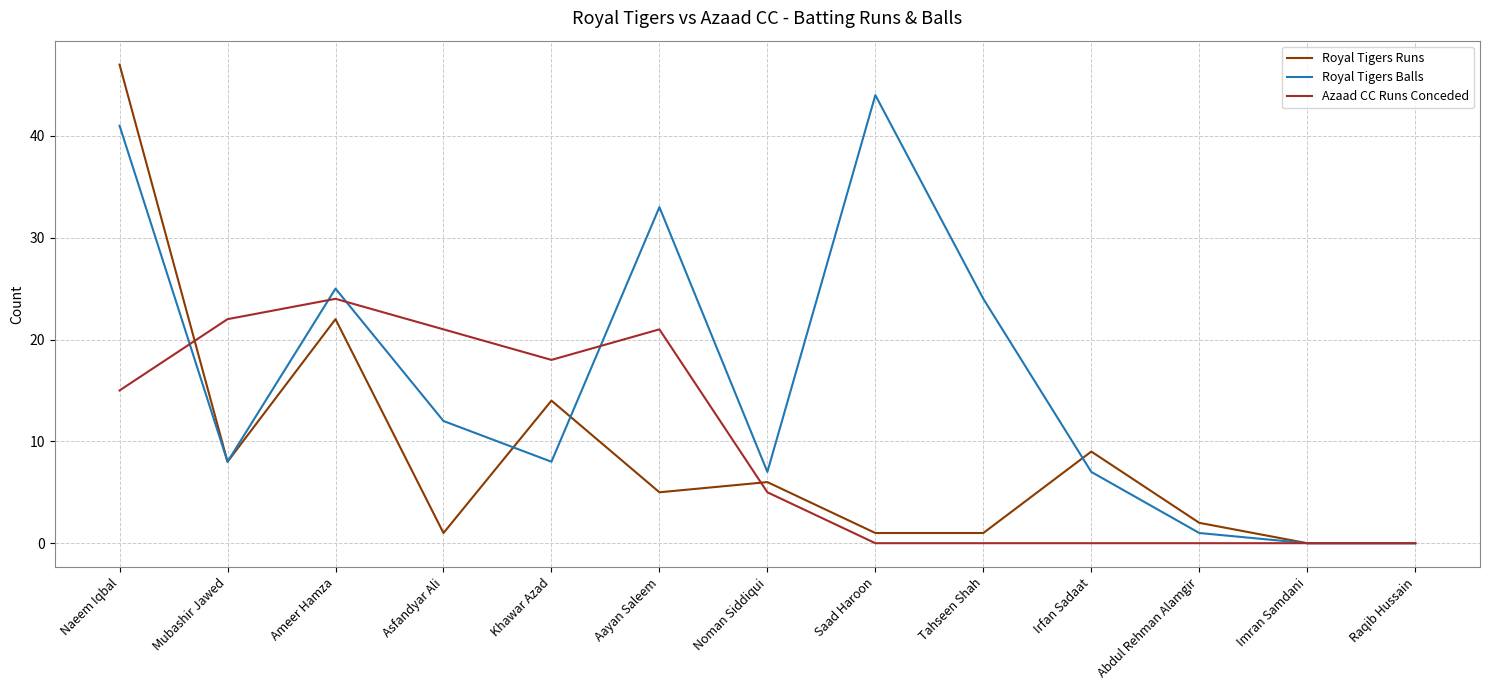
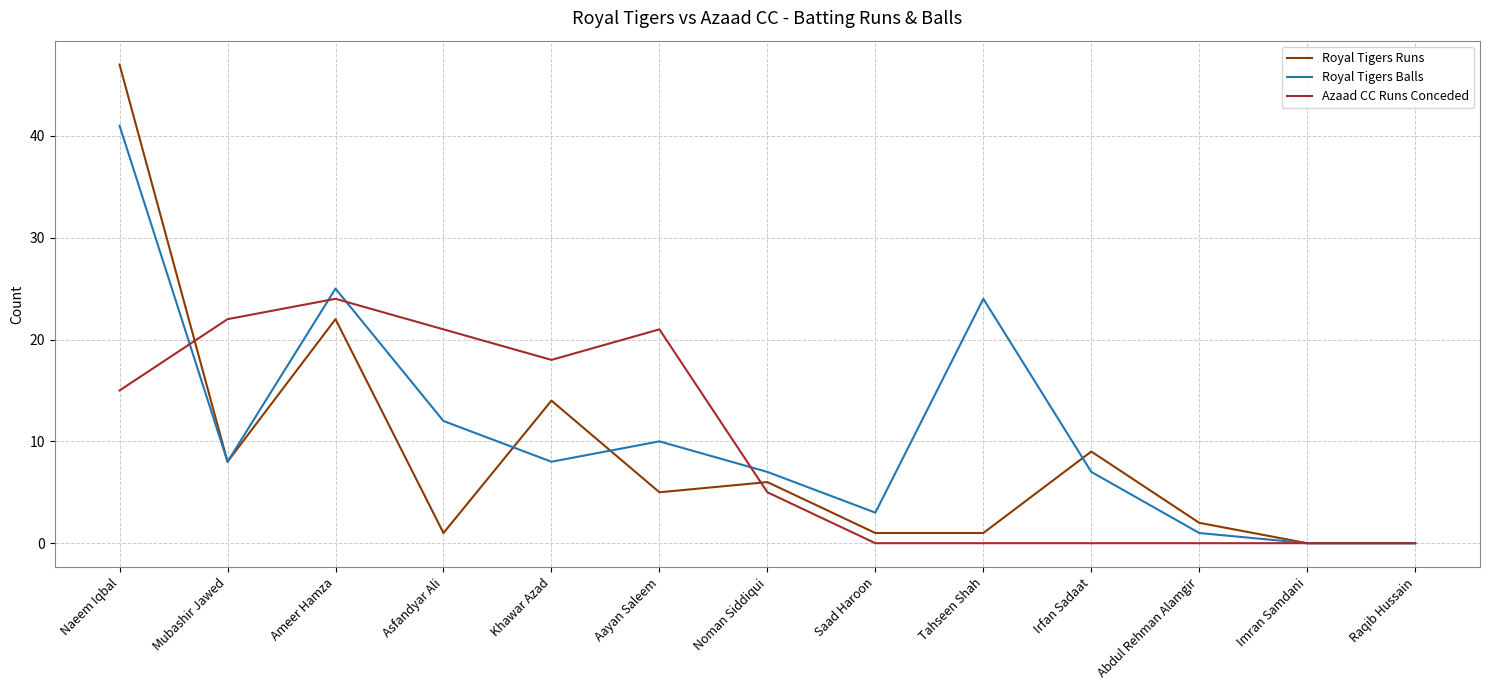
Royal Tigers Balls, Aayan Saleem: 33 -> 10
Royal Tigers Balls, Saad Haroon: 44 -> 3
